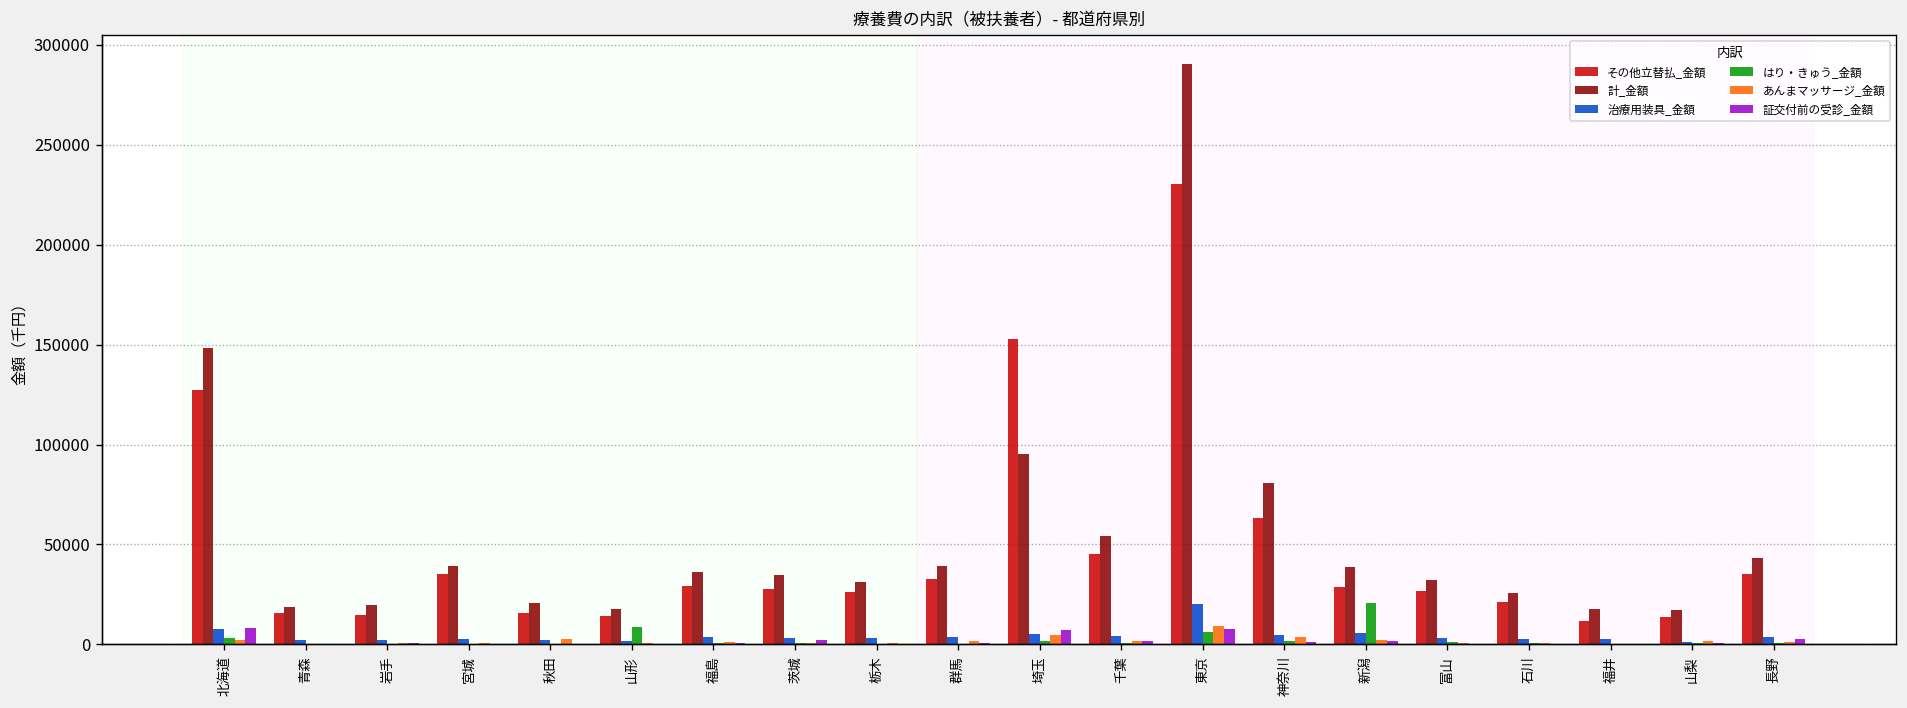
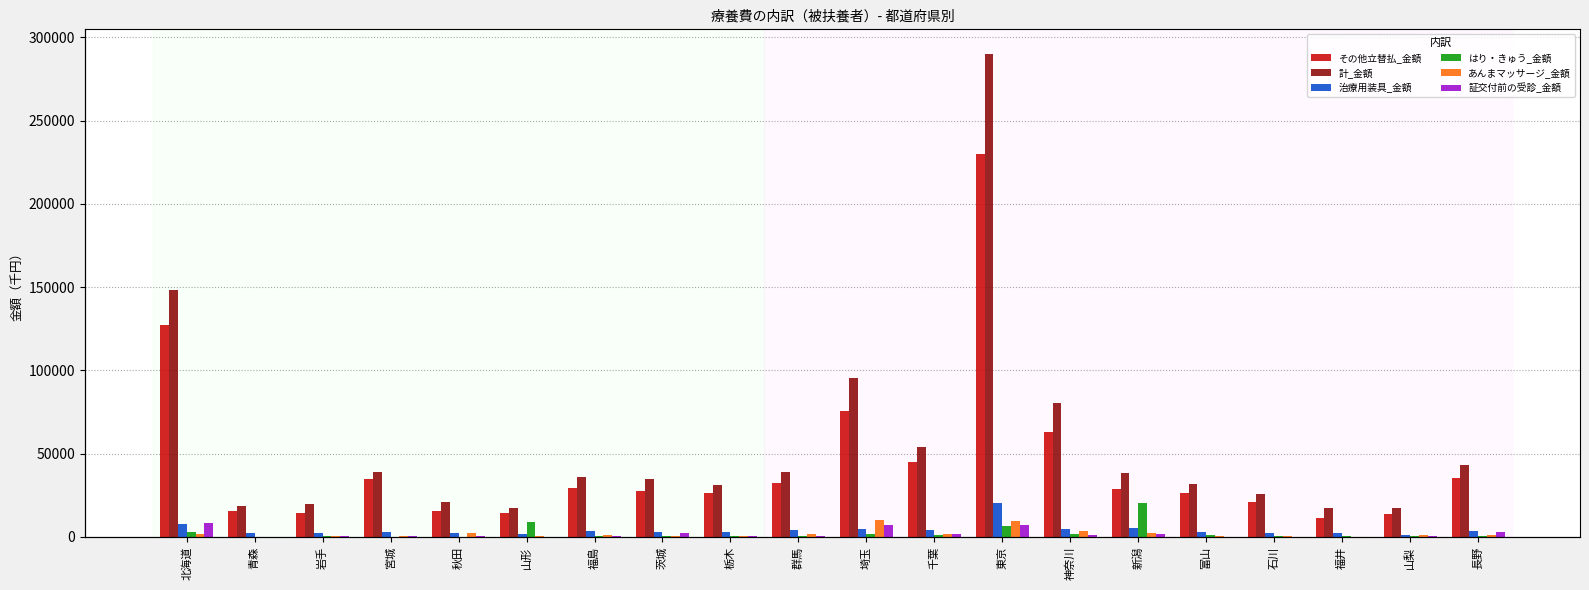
その他立替払_金額, 埼玉: 153000 -> 75000
あんまマッサージ_金額, 埼玉: 5000 -> 10000
